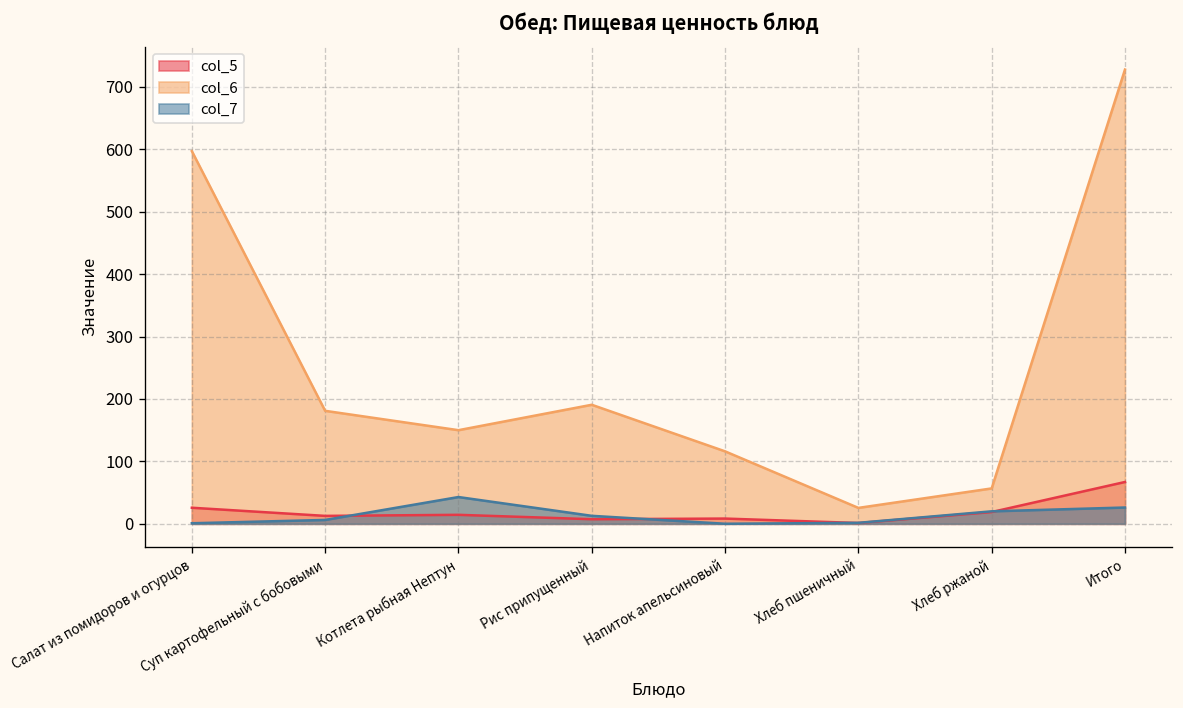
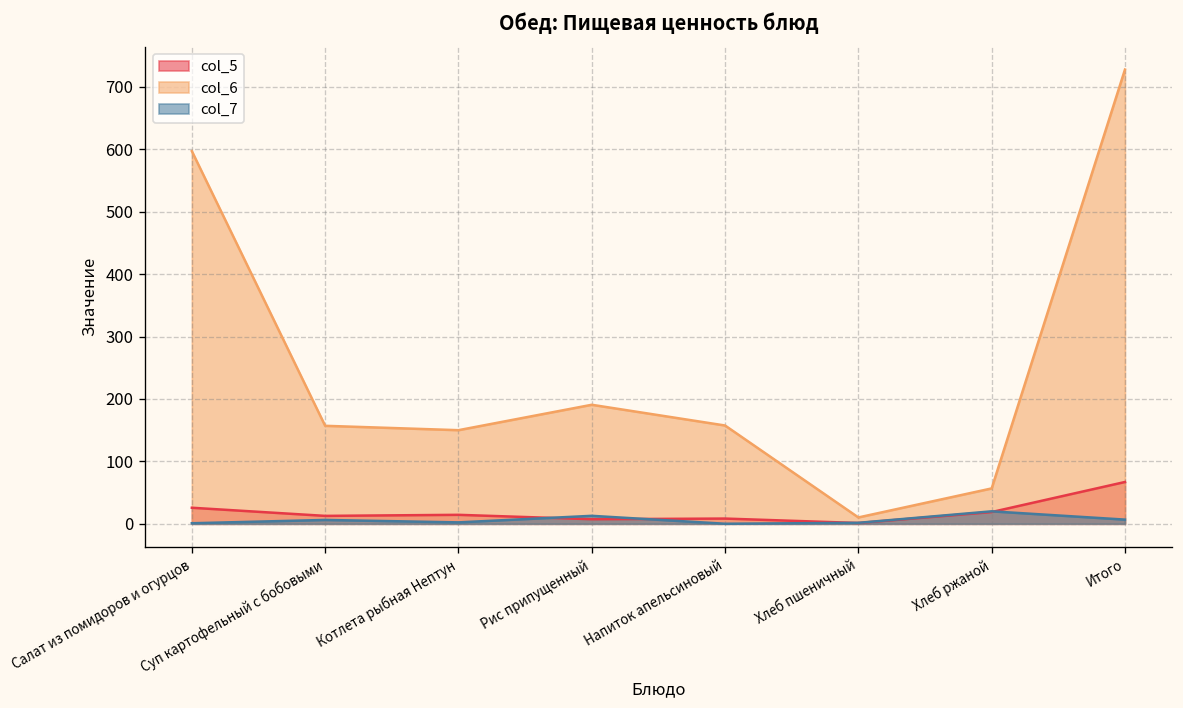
col_6, Суп картофельный с бобовыми: 180 -> 160
col_7, Котлета рыбная Нептун: 40 -> 0
col_6, Напиток апельсиновый: 120 -> 160
col_6, Хлеб пшеничный: 30 -> 10
col_7, Итого: 30 -> 10
